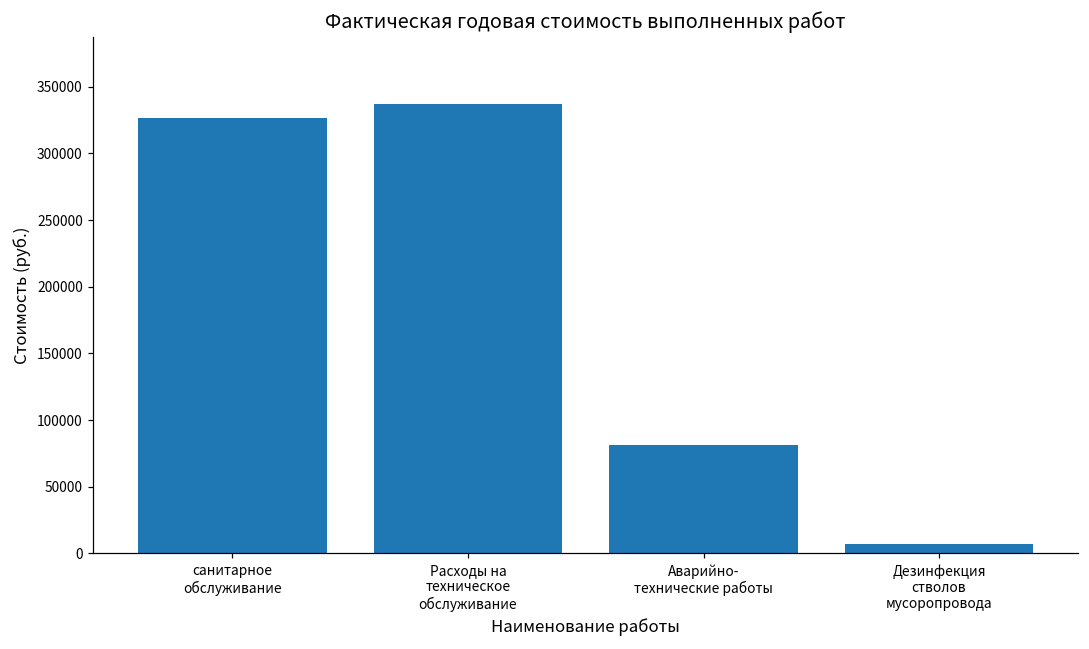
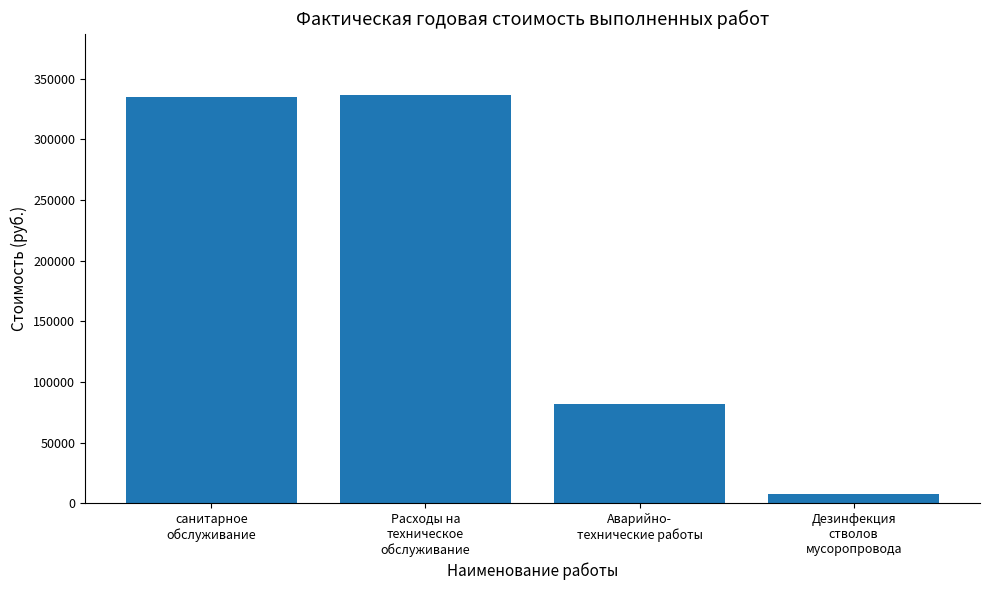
санитарное обслуживание: 327000 -> 335000
